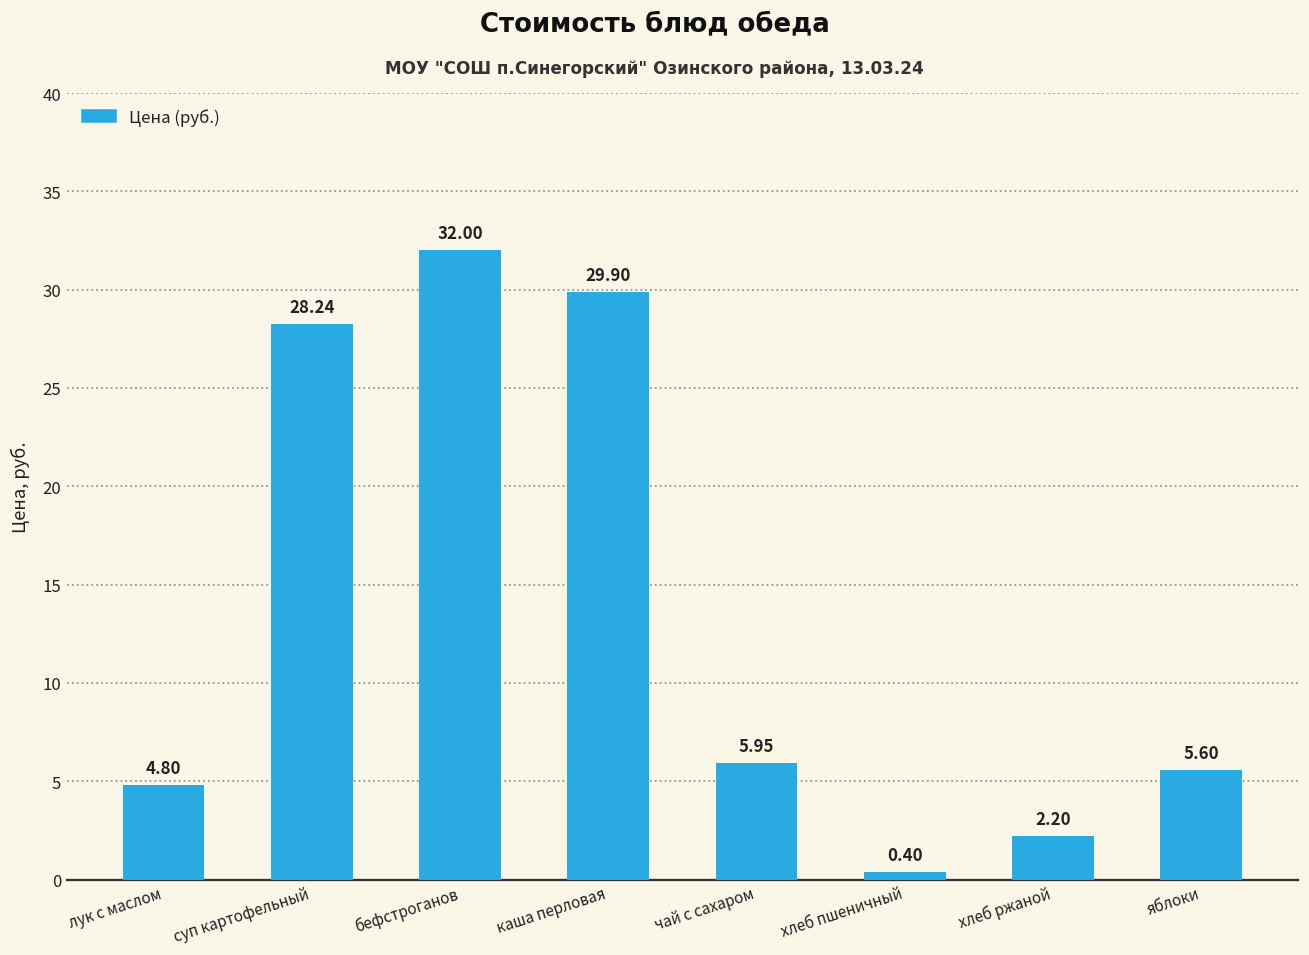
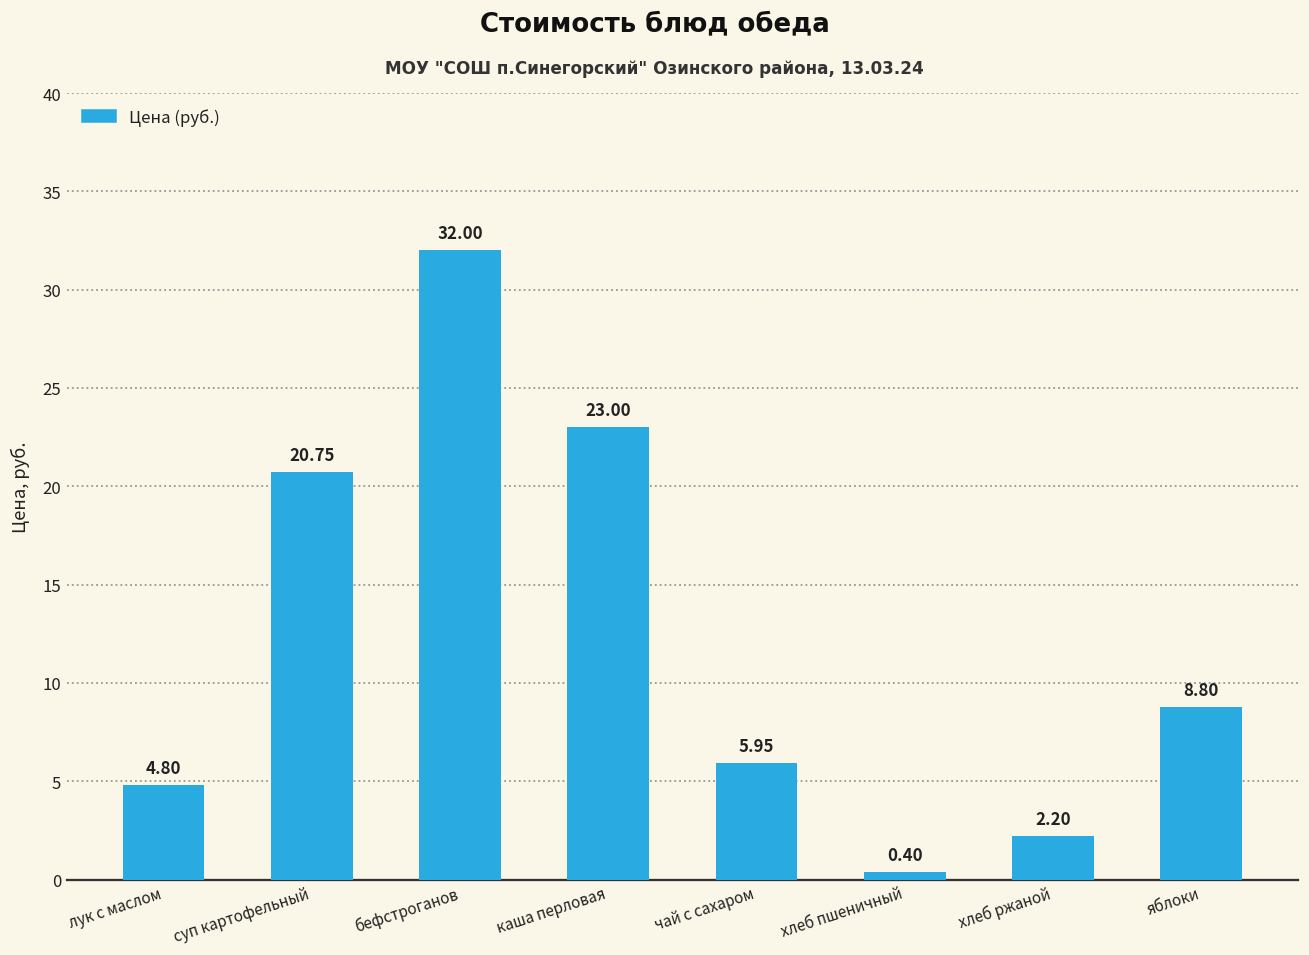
суп картофельный: 28.24 -> 20.75
каша перловая: 29.90 -> 23.00
яблоки: 5.60 -> 8.80
